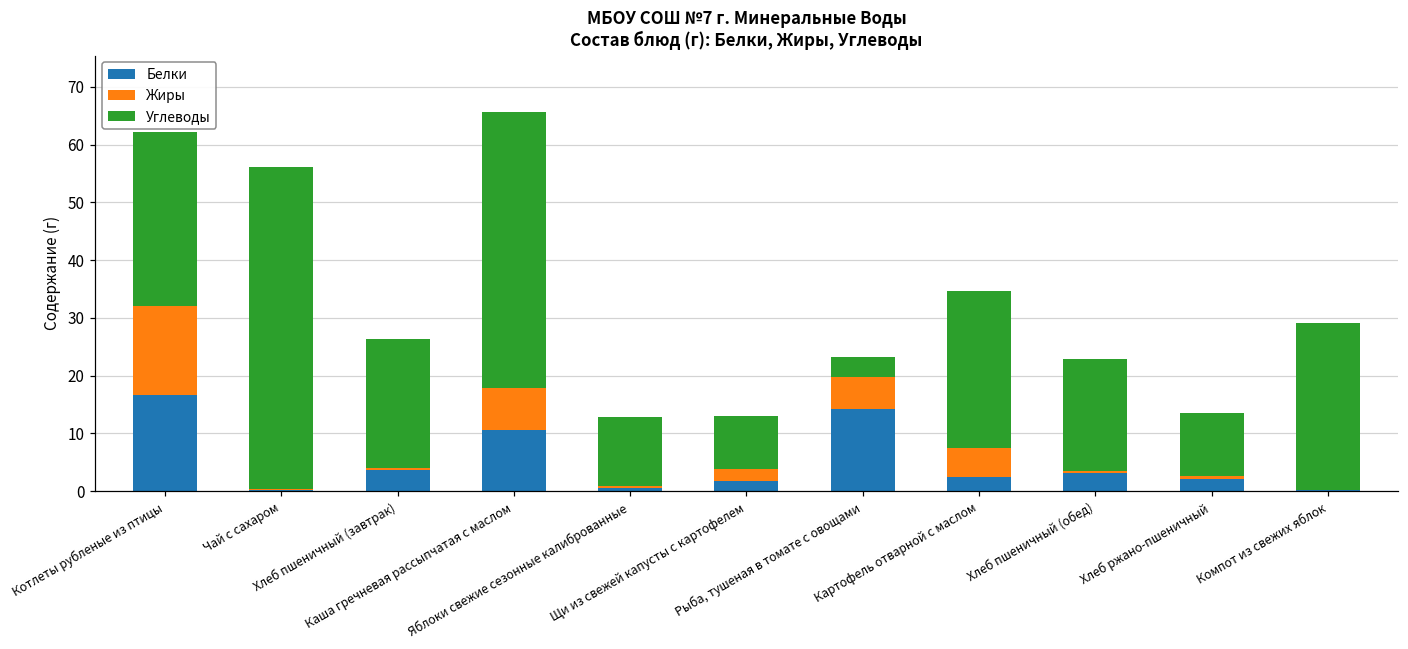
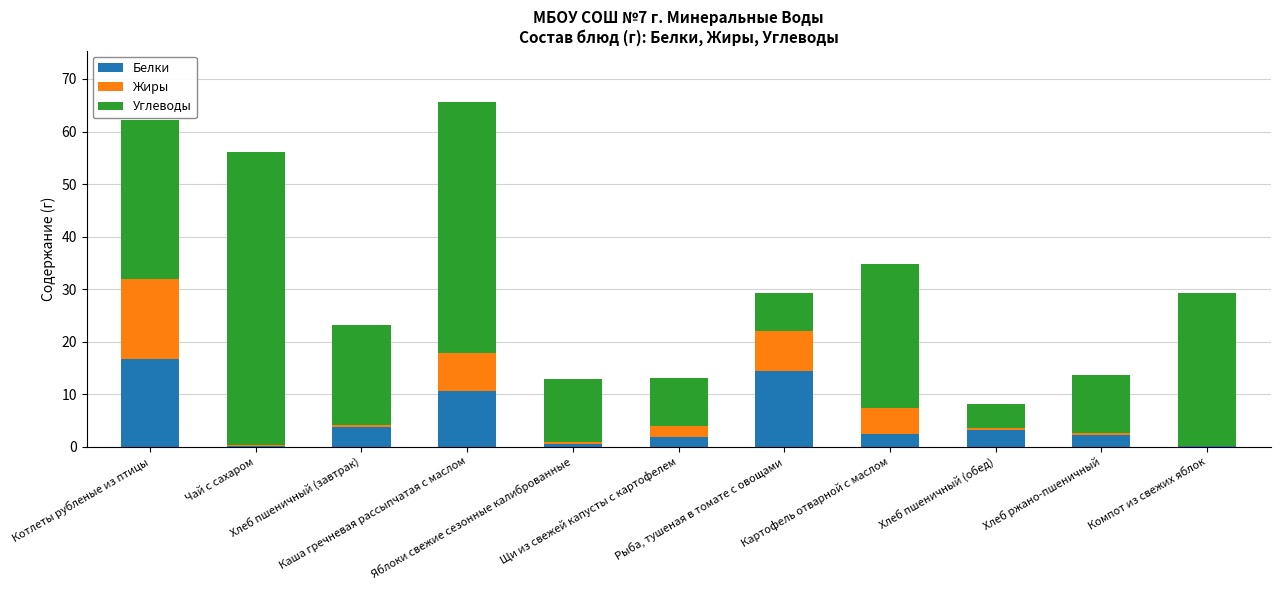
Углеводы, Хлеб пшеничный (завтрак): 22 -> 19
Жиры, Рыба, тушеная в томате с овощами: 6 -> 8
Углеводы, Рыба, тушеная в томате с овощами: 3 -> 7
Углеводы, Хлеб пшеничный (обед): 19 -> 5
